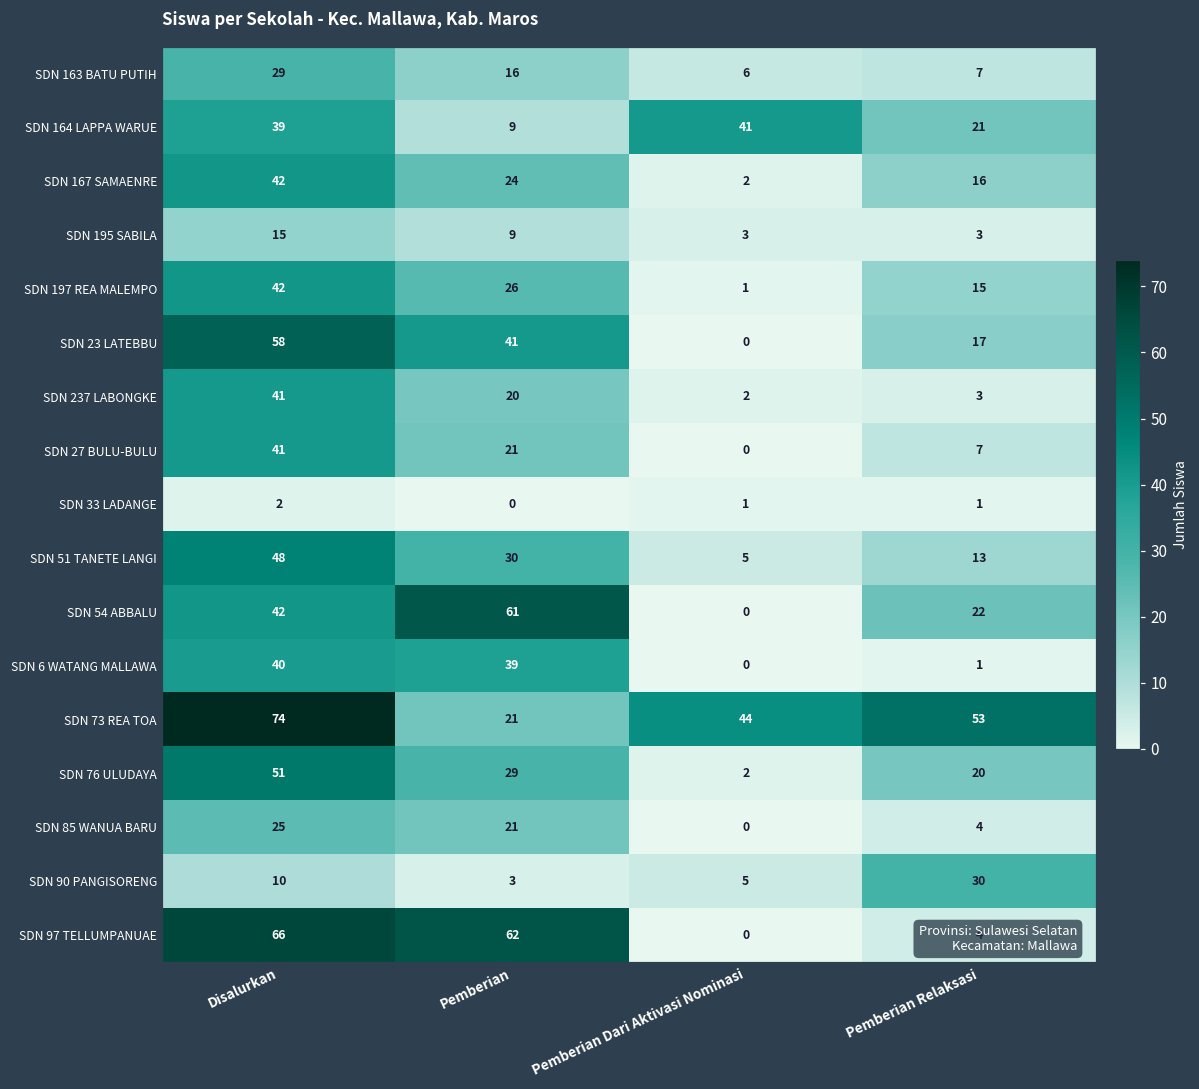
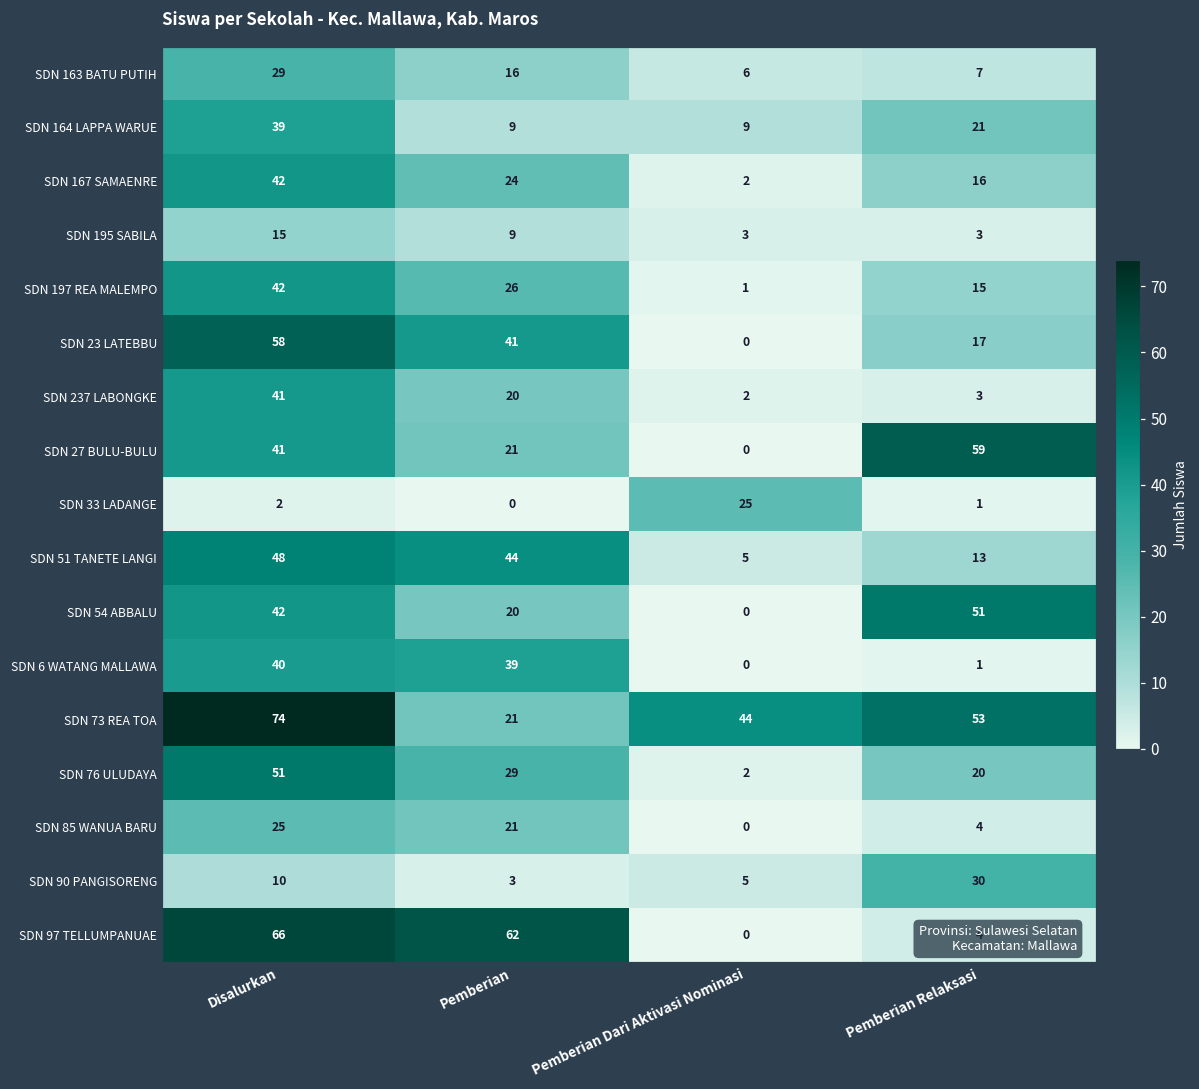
SDN 164 LAPPA WARUE, Pemberian Dari Aktivasi Nominasi: 41 -> 9
SDN 27 BULU-BULU, Pemberian Relaksasi: 7 -> 59
SDN 33 LADANGE, Pemberian Dari Aktivasi Nominasi: 1 -> 25
SDN 51 TANETE LANGI, Pemberian: 30 -> 44
SDN 54 ABBALU, Pemberian: 61 -> 20
SDN 54 ABBALU, Pemberian Relaksasi: 22 -> 51
